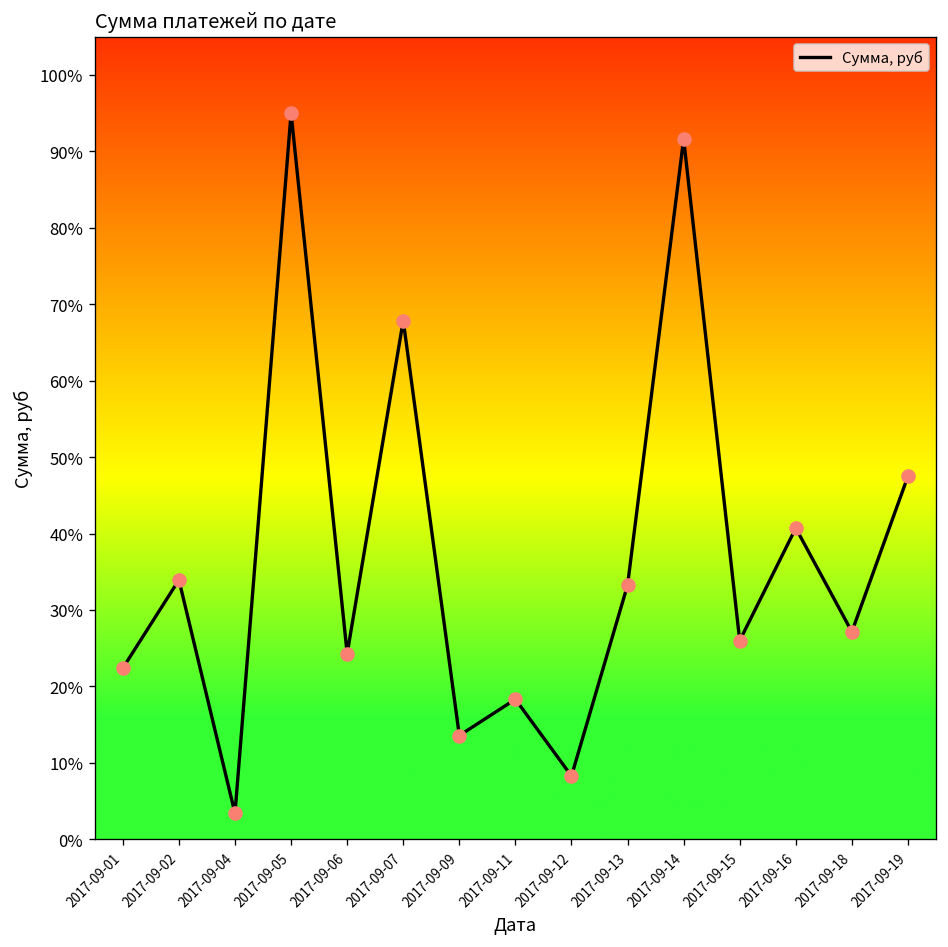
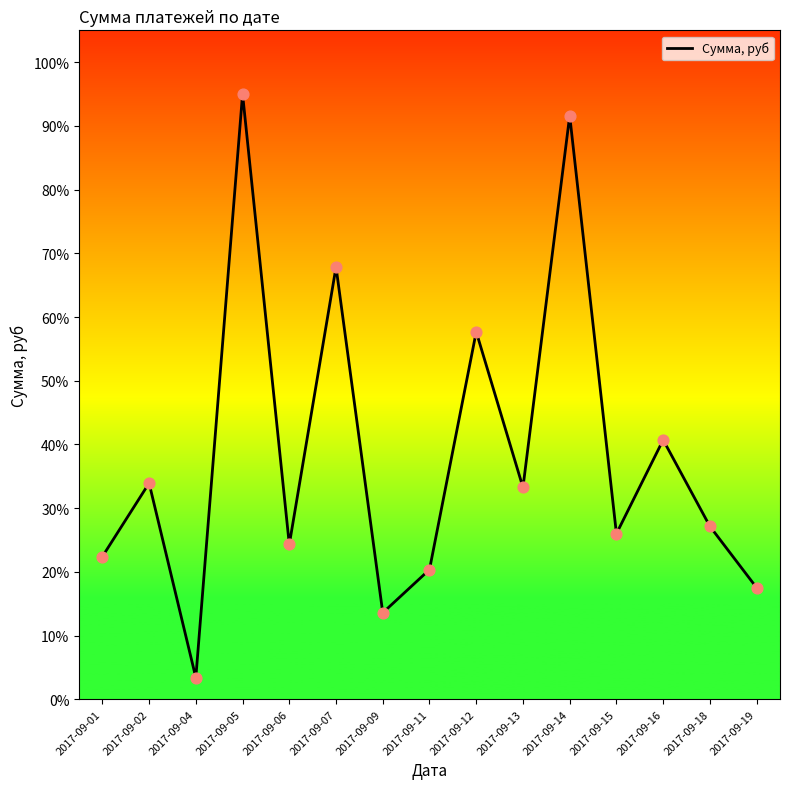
2017-09-11: 18% -> 20%
2017-09-12: 8% -> 58%
2017-09-19: 48% -> 18%
